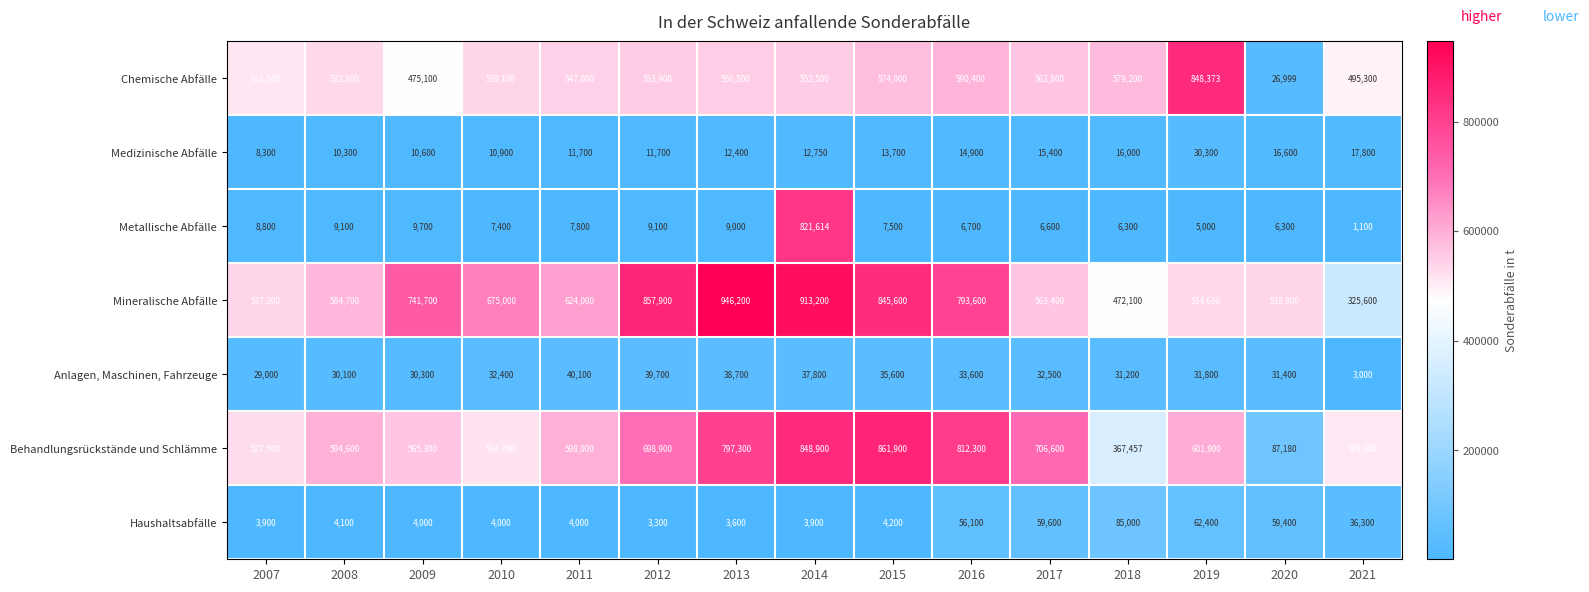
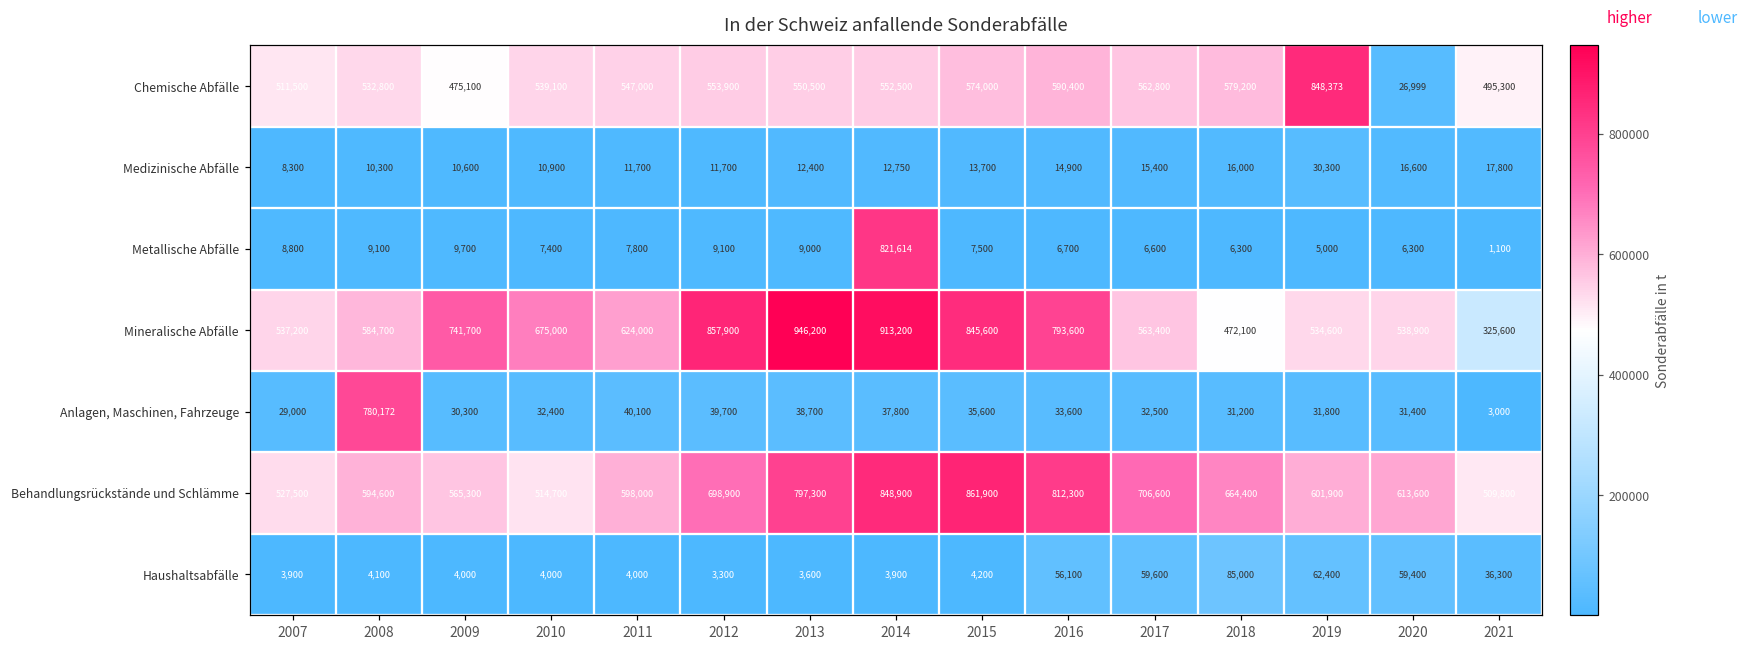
Anlagen, Maschinen, Fahrzeuge, 2008: 30,100 -> 780,172
Behandlungsrückstände und Schlämme, 2018: 367,457 -> 664,400
Behandlungsrückstände und Schlämme, 2020: 87,180 -> 613,600
